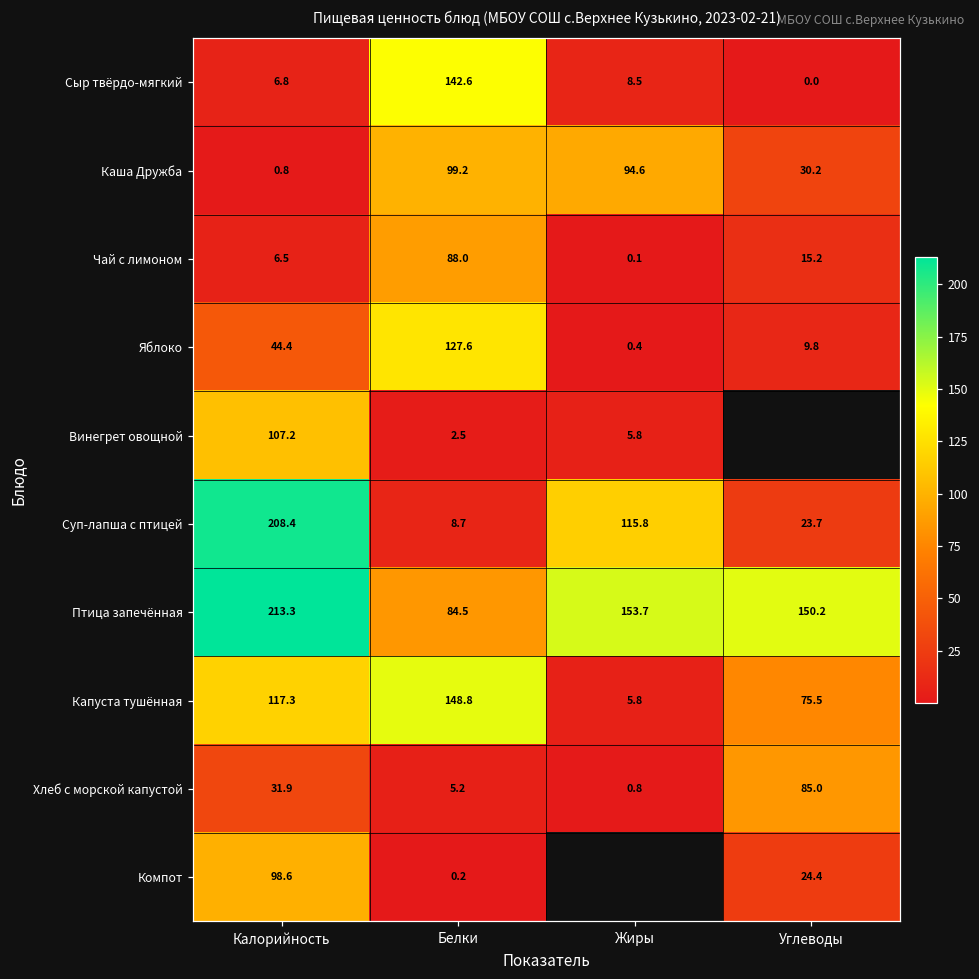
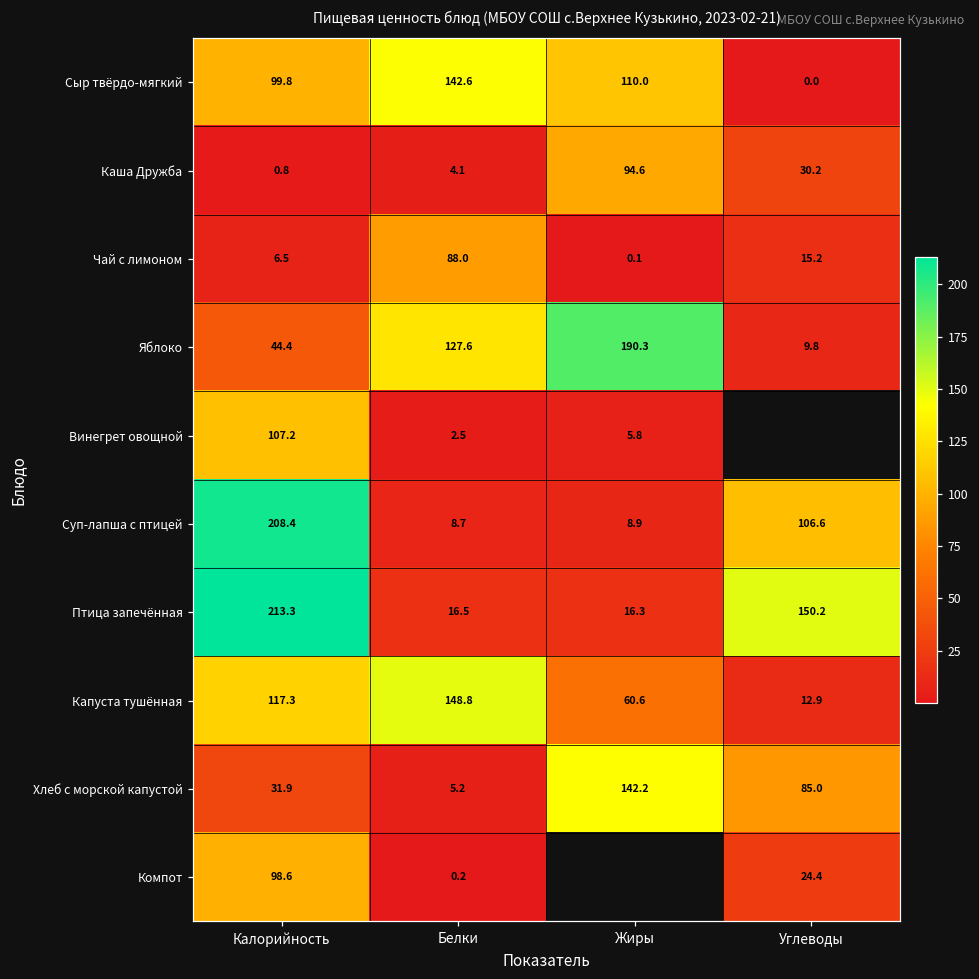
Сыр твёрдо-мягкий, Калорийность: 6.8 -> 99.8
Сыр твёрдо-мягкий, Жиры: 8.5 -> 110.0
Каша Дружба, Белки: 99.2 -> 4.1
Яблоко, Жиры: 0.4 -> 190.3
Суп-лапша с птицей, Жиры: 115.8 -> 8.9
Суп-лапша с птицей, Углеводы: 23.7 -> 106.6
Птица запечённая, Белки: 84.5 -> 16.5
Птица запечённая, Жиры: 153.7 -> 16.3
Капуста тушённая, Жиры: 5.8 -> 60.6
Капуста тушённая, Углеводы: 75.5 -> 12.9
Хлеб с морской капустой, Жиры: 0.8 -> 142.2
